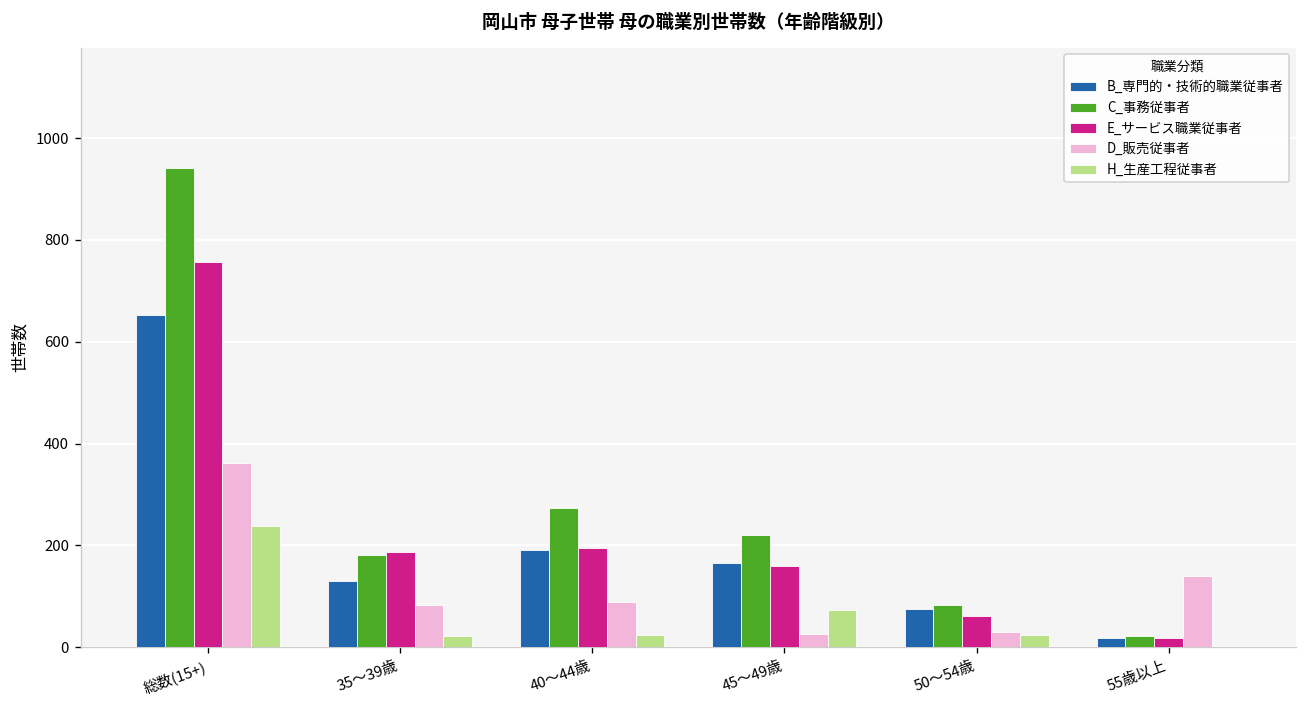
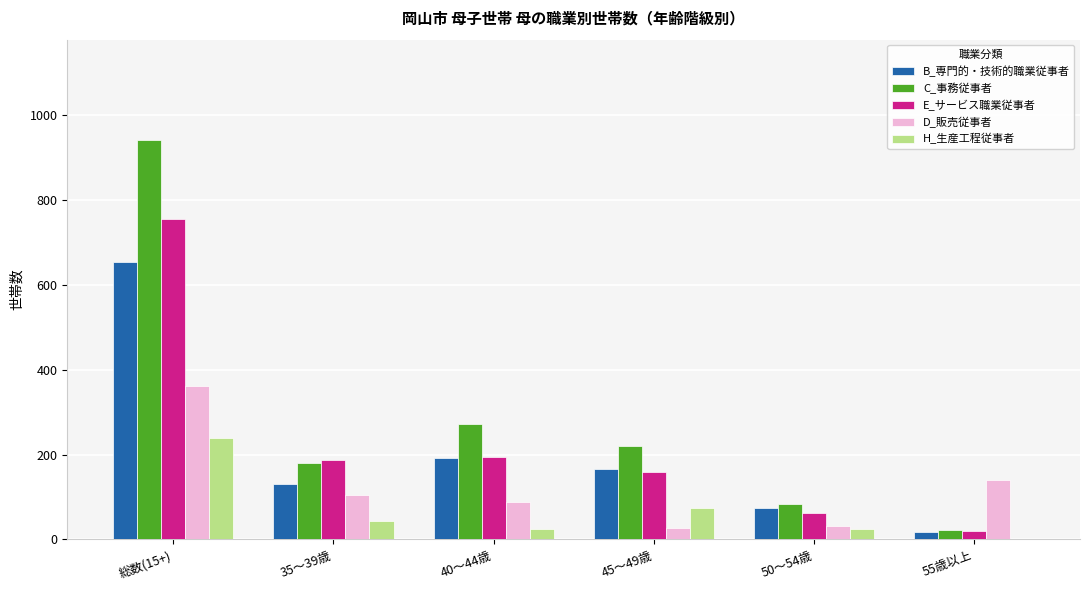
D_販売従事者, 35～39歳: 80 -> 100
H_生産工程従事者, 35～39歳: 20 -> 40
